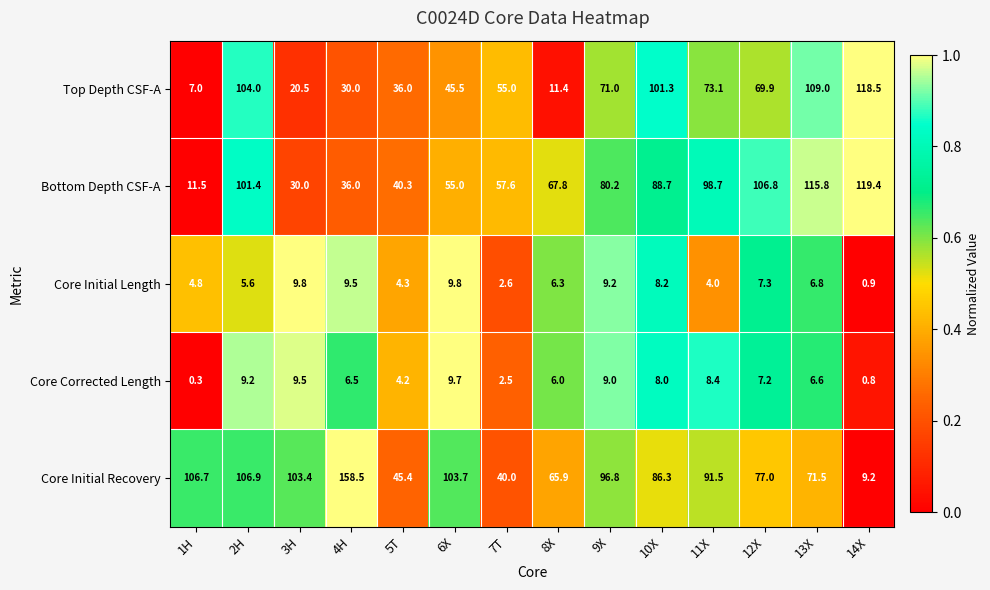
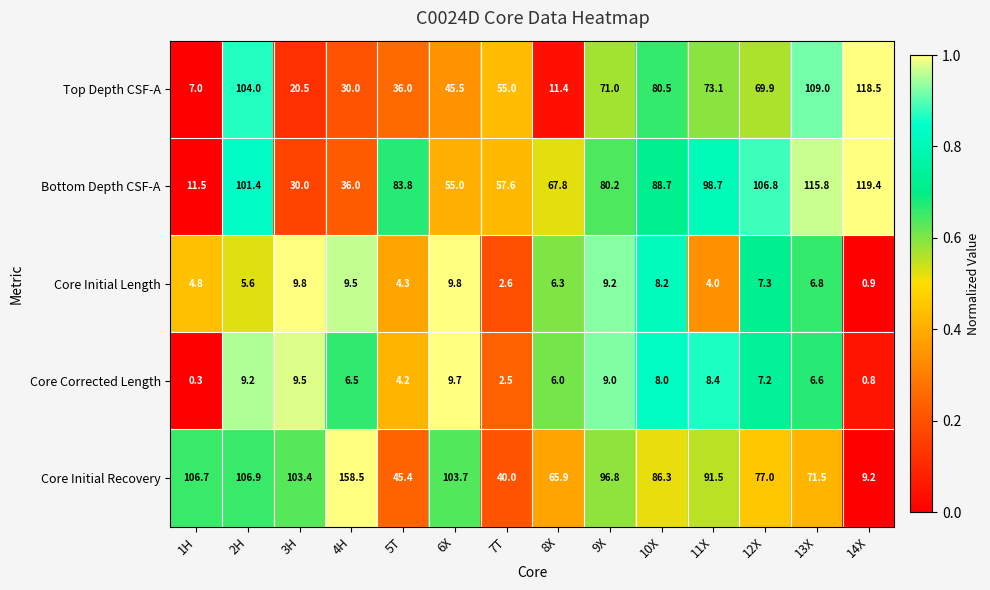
Top Depth CSF-A, 10X: 101.3 -> 80.5
Bottom Depth CSF-A, 5T: 40.3 -> 83.8
